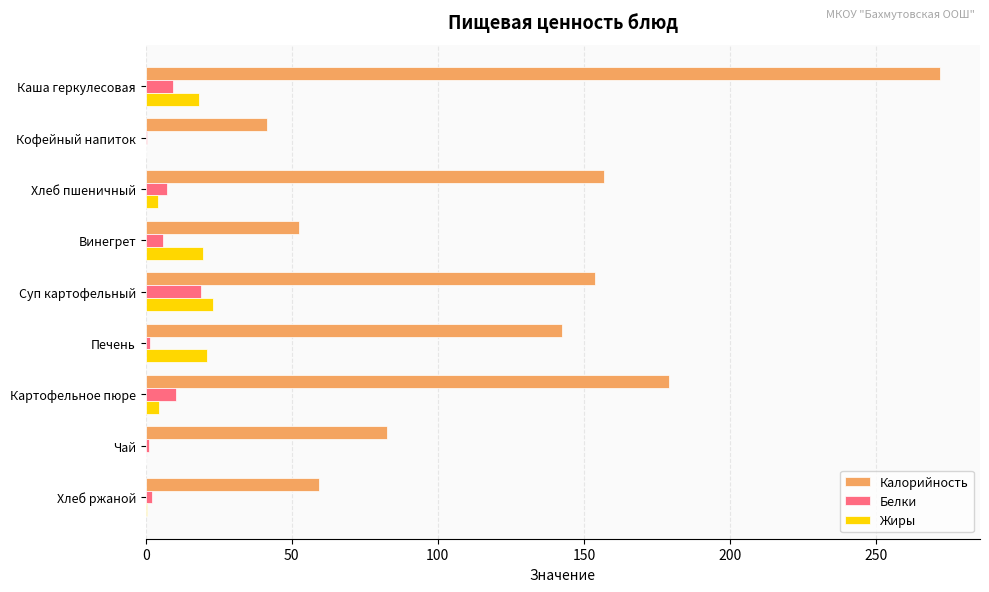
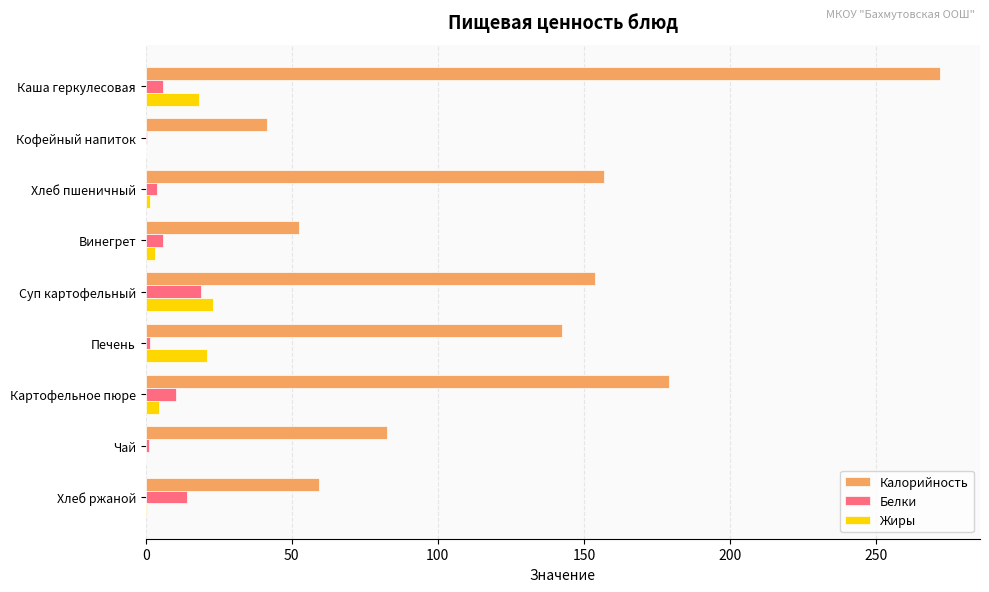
Белки, Каша геркулесовая: 9 -> 6
Белки, Хлеб пшеничный: 7 -> 4
Жиры, Хлеб пшеничный: 4 -> 2
Жиры, Винегрет: 19 -> 3
Белки, Хлеб ржаной: 2 -> 14
